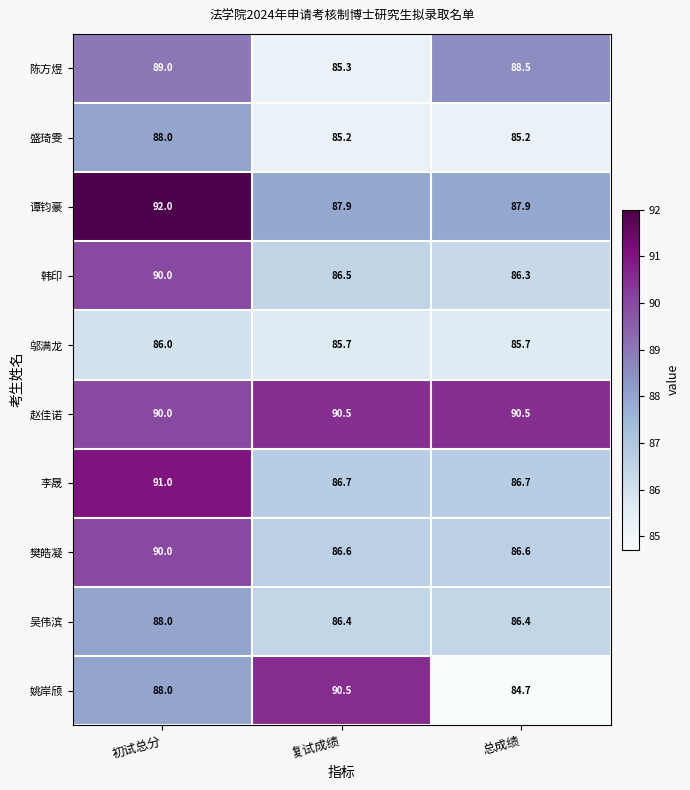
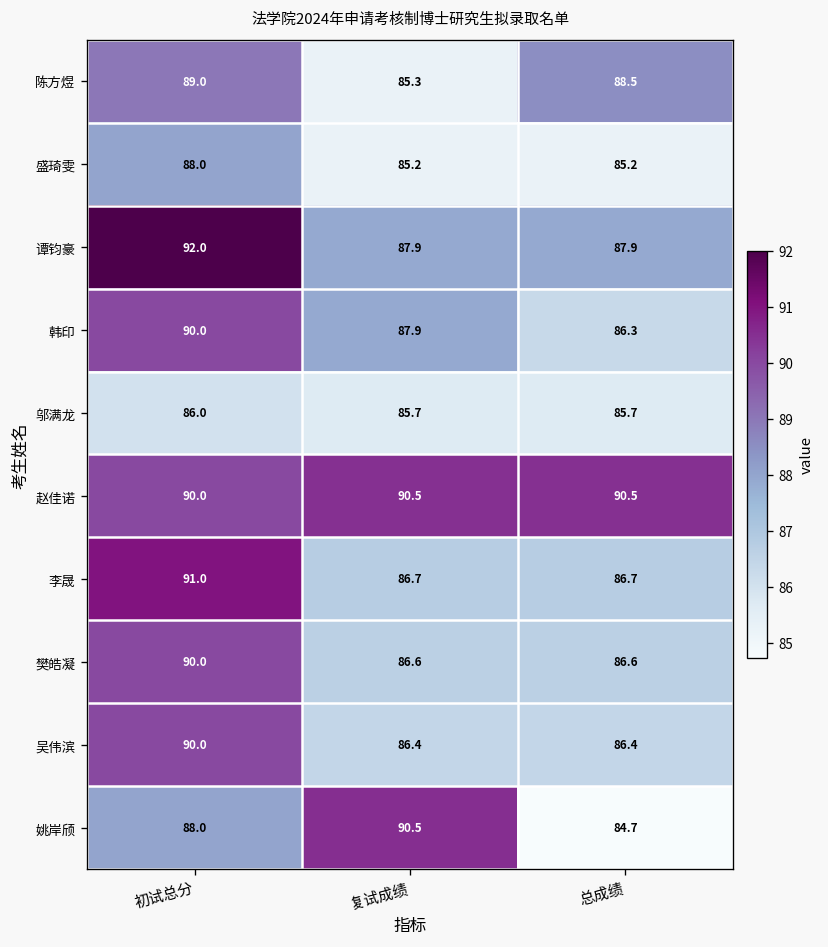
韩印, 复试成绩: 86.5 -> 87.9
吴伟滨, 初试总分: 88.0 -> 90.0
